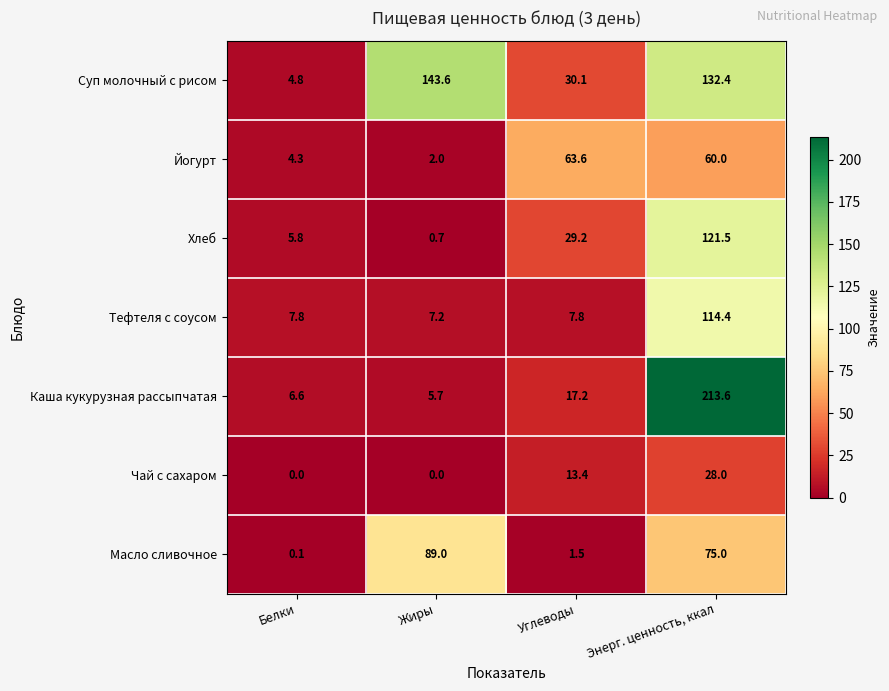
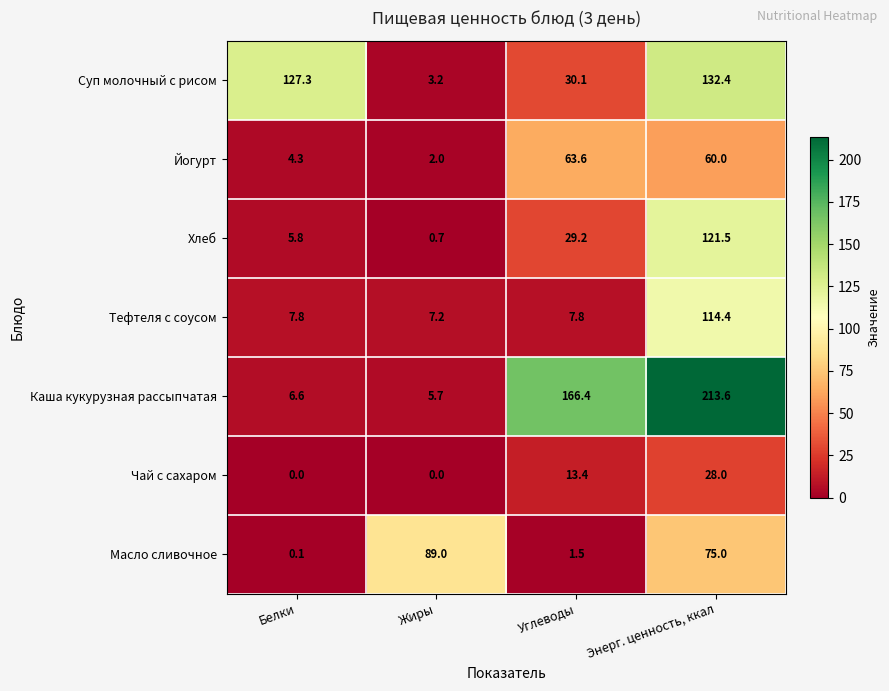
Суп молочный с рисом, Белки: 4.8 -> 127.3
Суп молочный с рисом, Жиры: 143.6 -> 3.2
Каша кукурузная рассыпчатая, Углеводы: 17.2 -> 166.4
